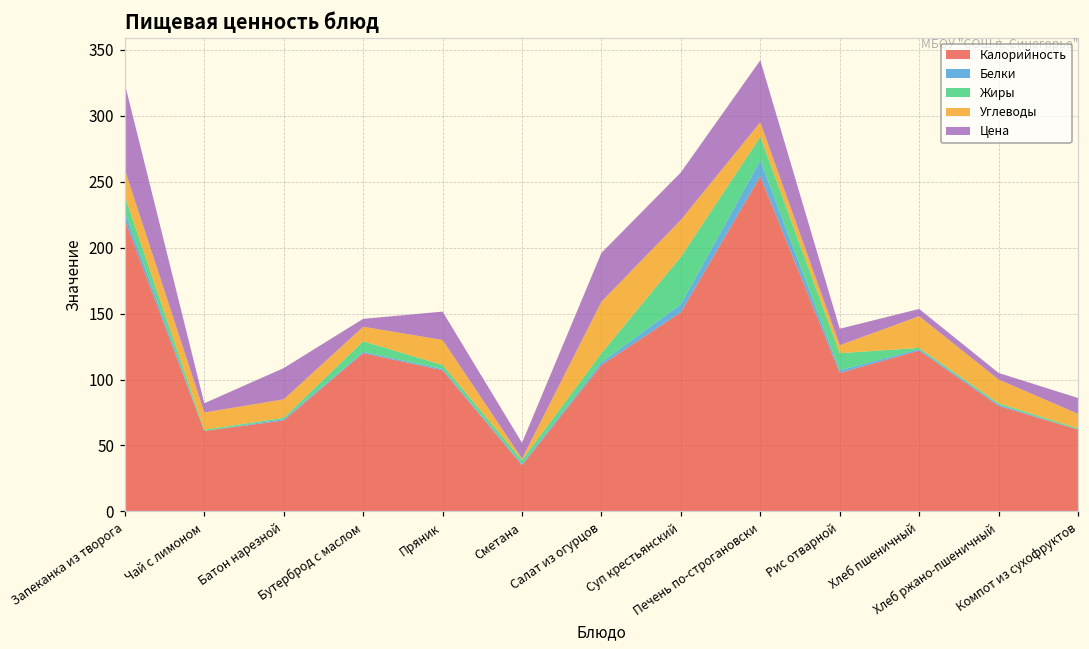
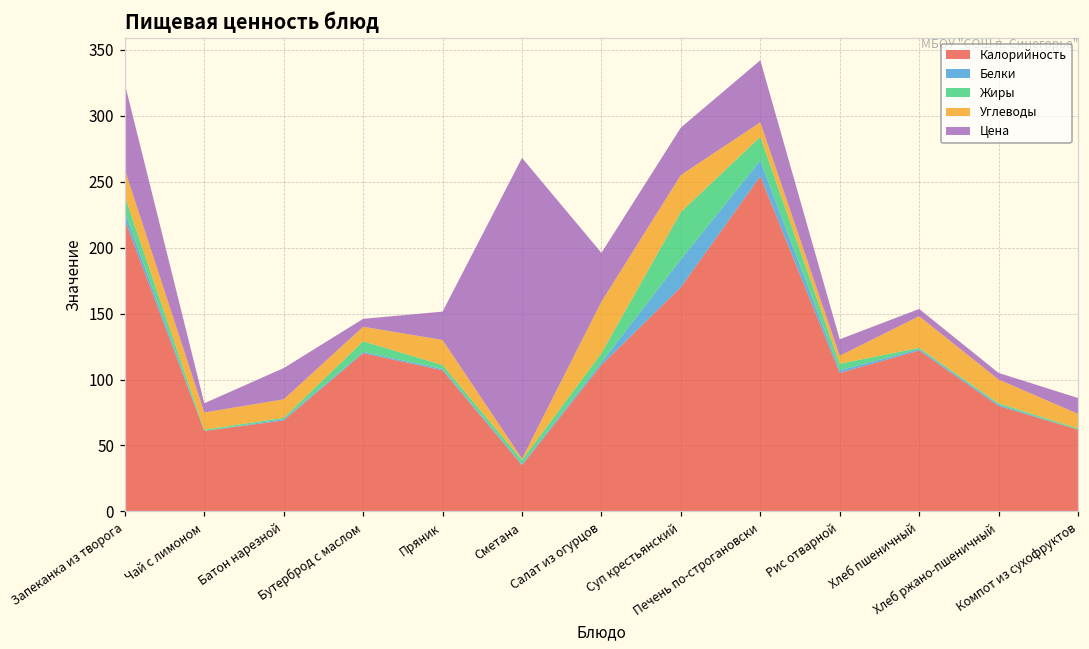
Цена, Сметана: 12 -> 228
Калорийность, Суп крестьянский: 151 -> 170
Белки, Суп крестьянский: 6 -> 21
Жиры, Рис отварной: 13 -> 5
